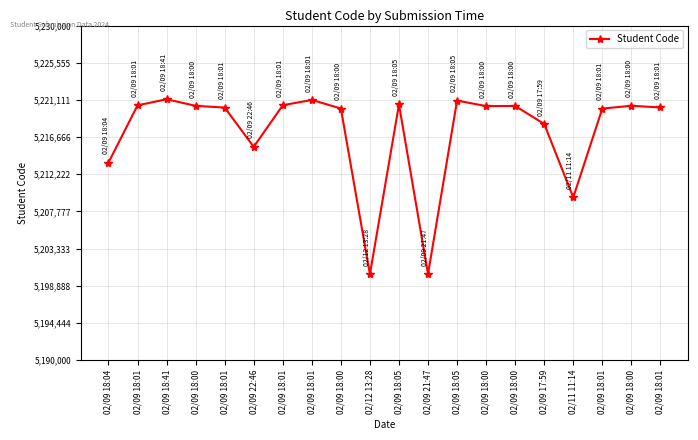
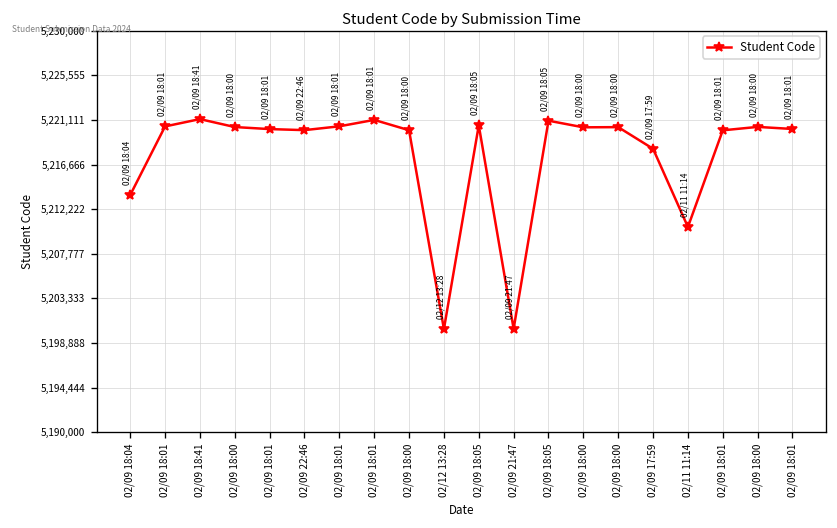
02/09 22:46: 5,216,000 -> 5,220,000
02/11 11:14: 5,209,000 -> 5,210,000
